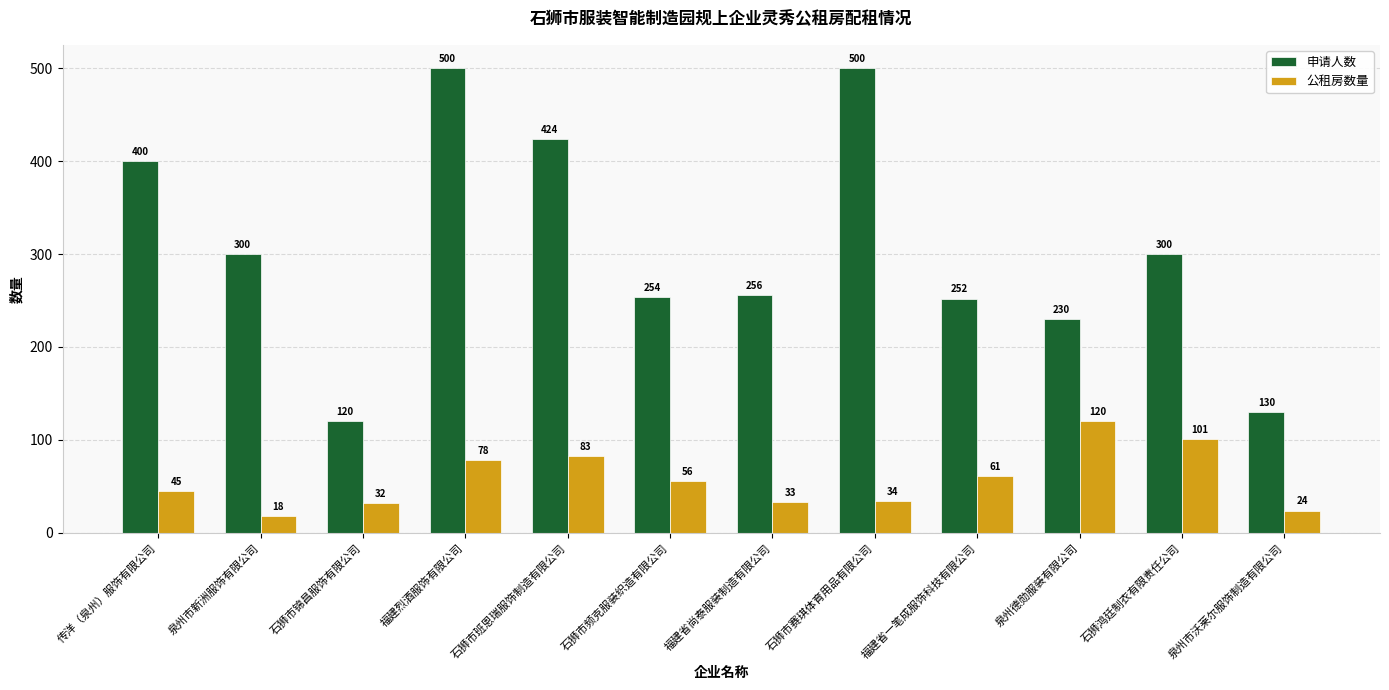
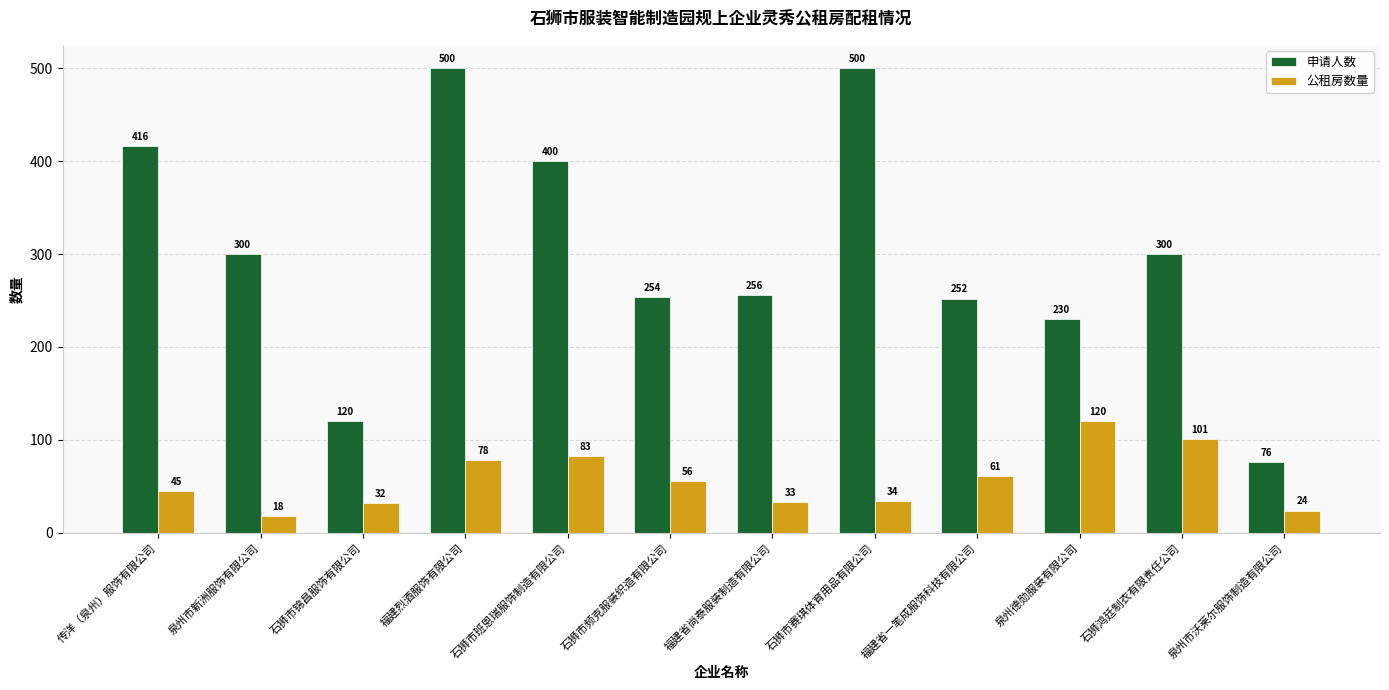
申请人数, 传洋（泉州）服饰有限公司: 400 -> 416
申请人数, 石狮市班恩瑞服饰制造有限公司: 424 -> 400
申请人数, 泉州市沃莱尔服饰制造有限公司: 130 -> 76
